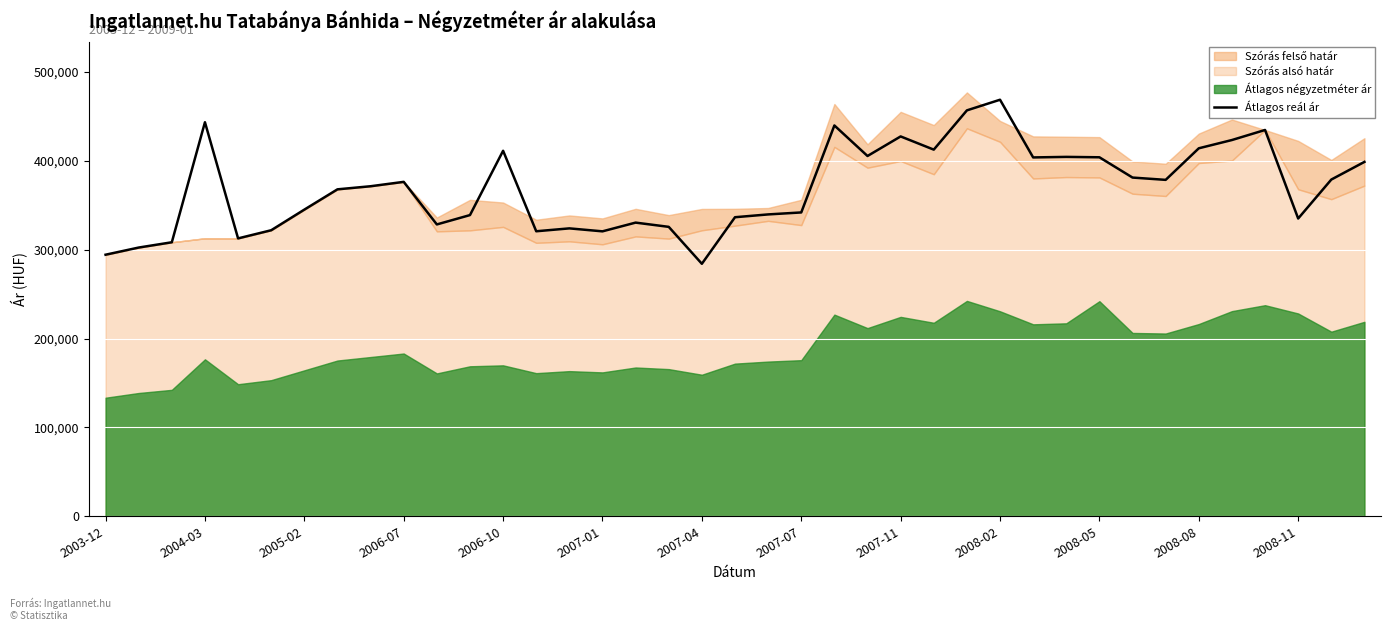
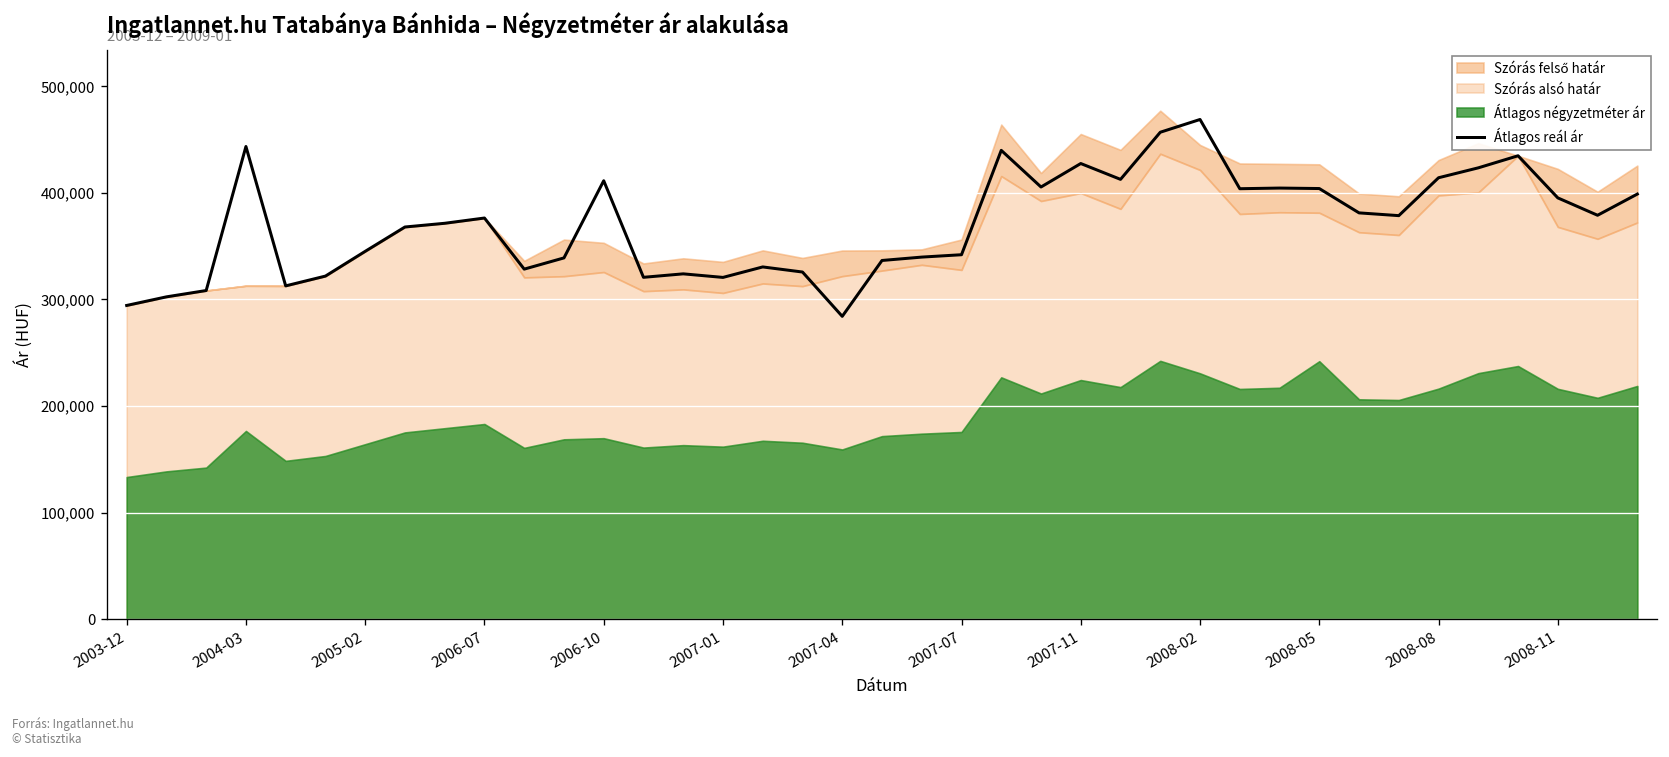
Átlagos reál ár, 2008-11: 340,000 -> 400,000
Átlagos négyzetméter ár, 2008-11: 230,000 -> 220,000
